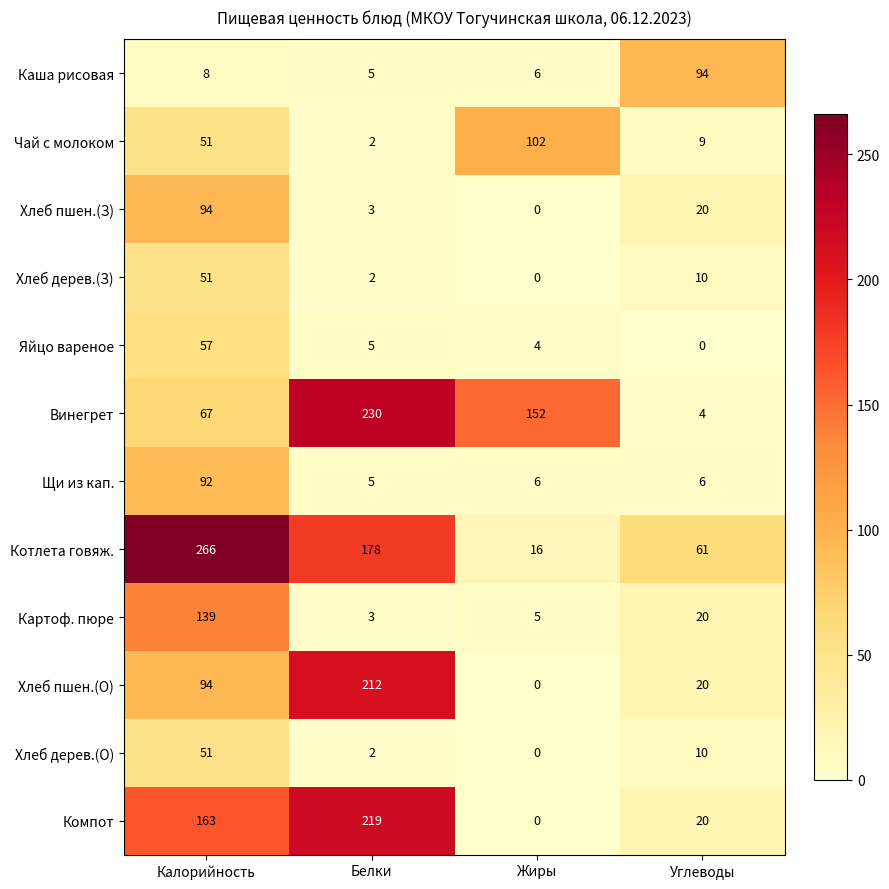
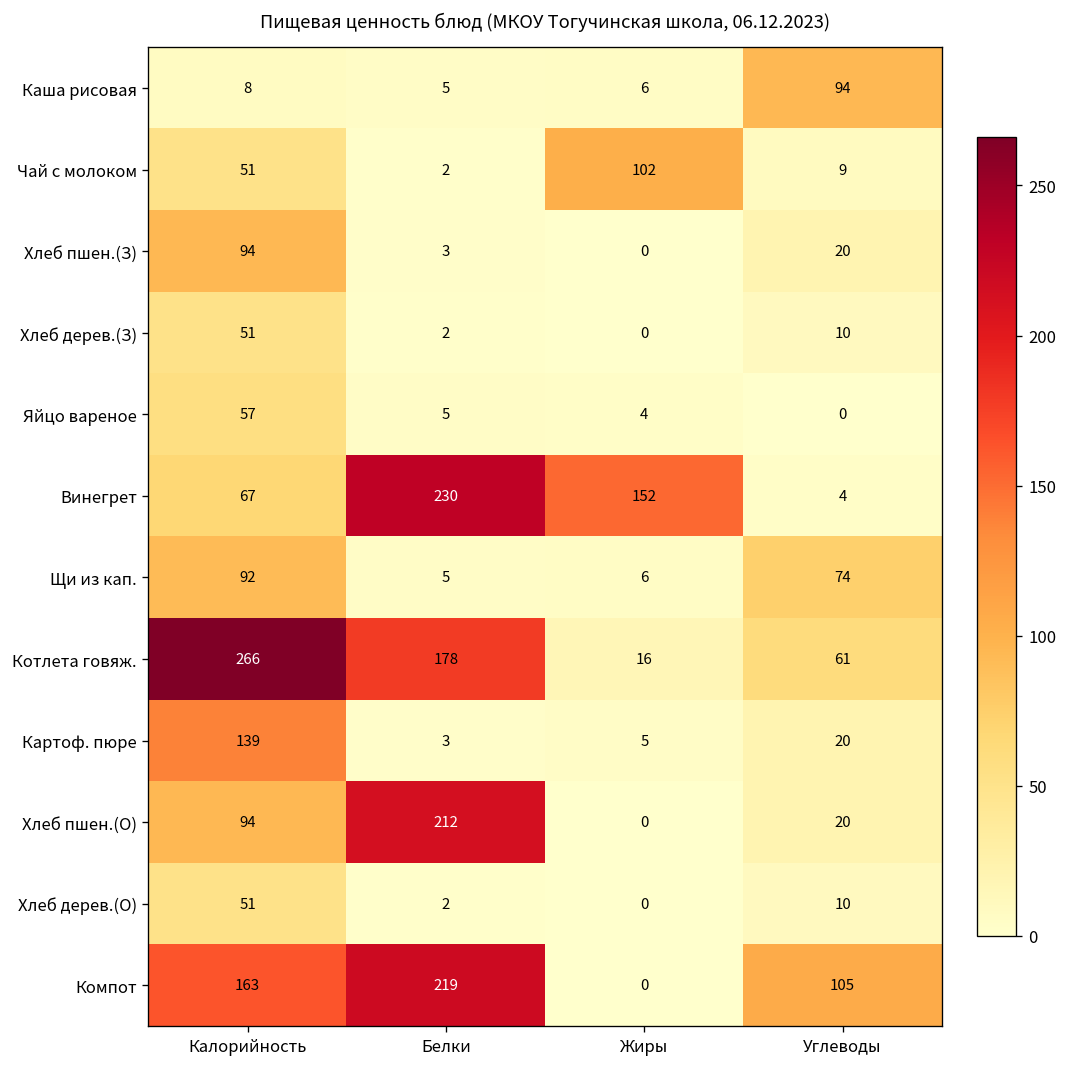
Щи из кап., Углеводы: 6 -> 74
Компот, Углеводы: 20 -> 105
